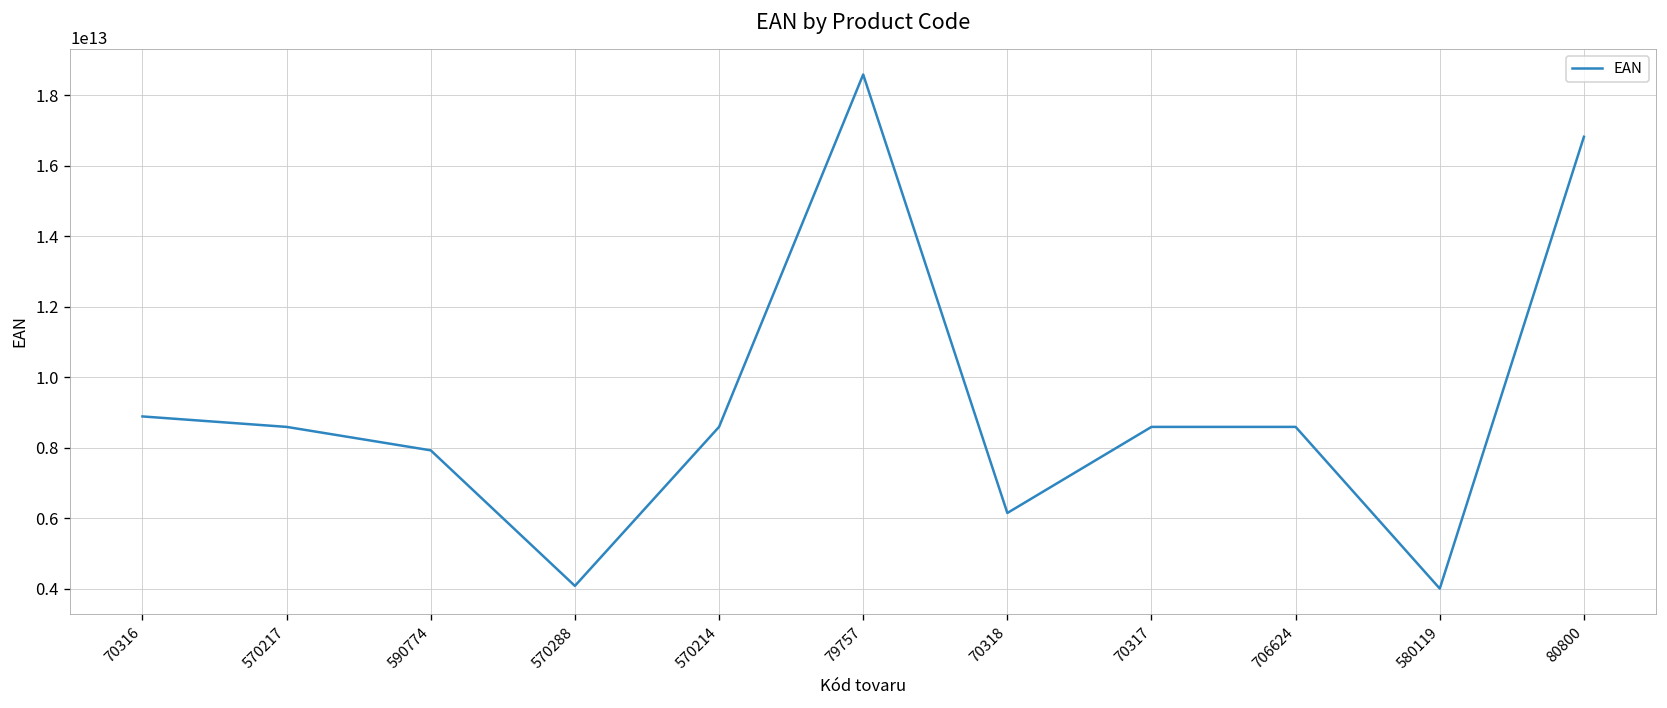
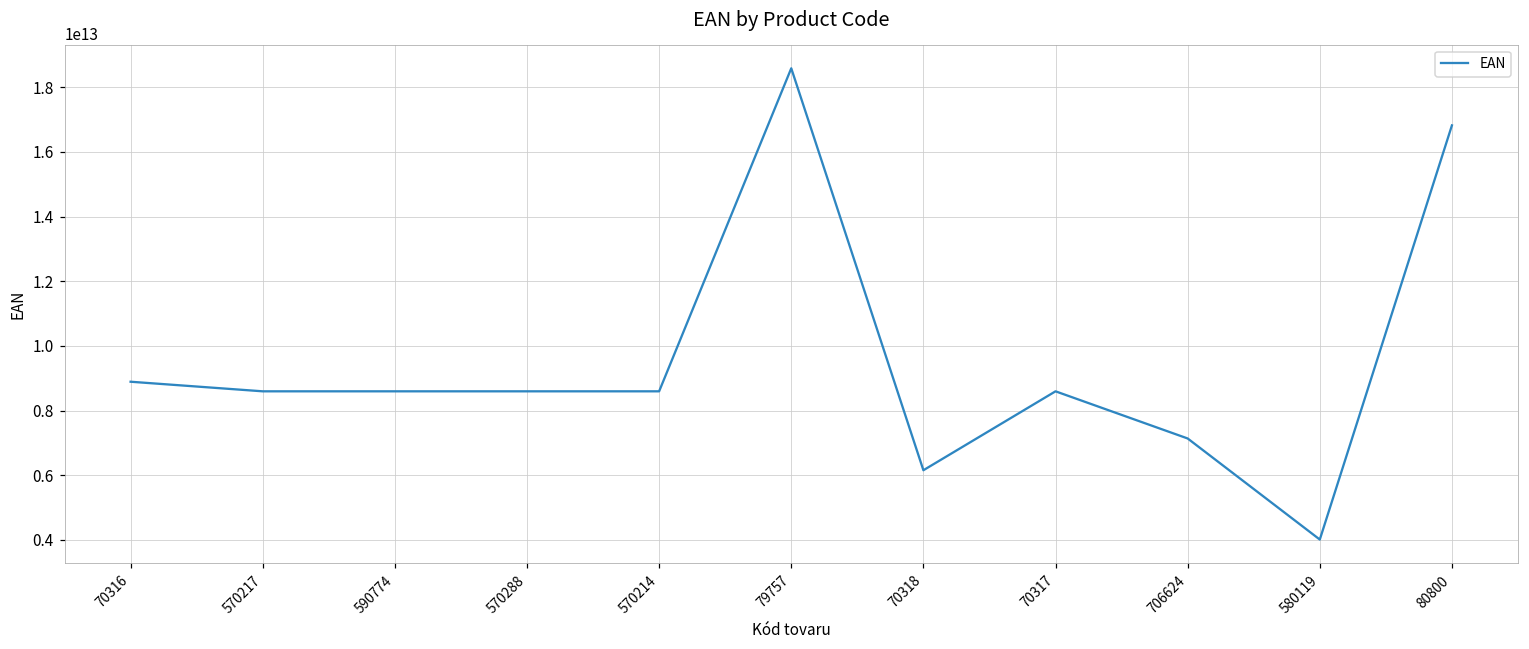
590774: 7900000000000 -> 8600000000000
570288: 4100000000000 -> 8600000000000
706624: 8600000000000 -> 7100000000000
